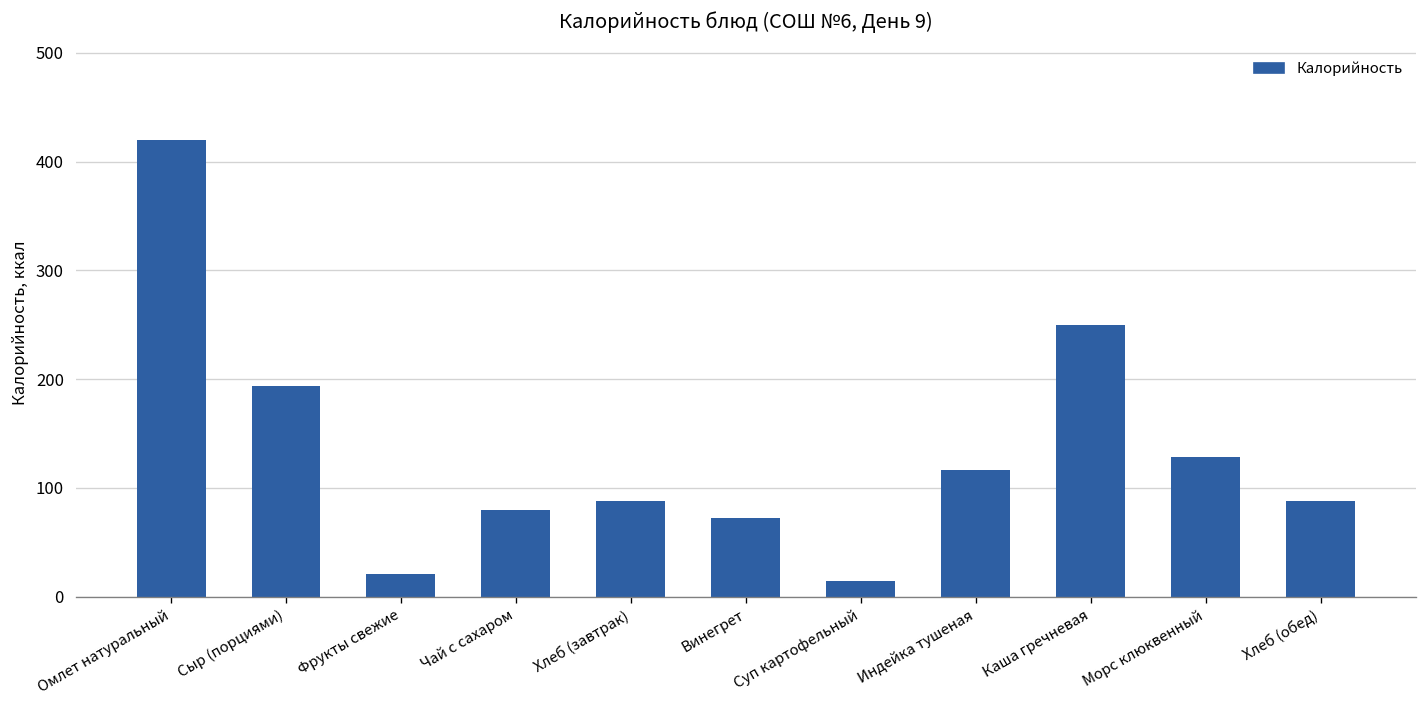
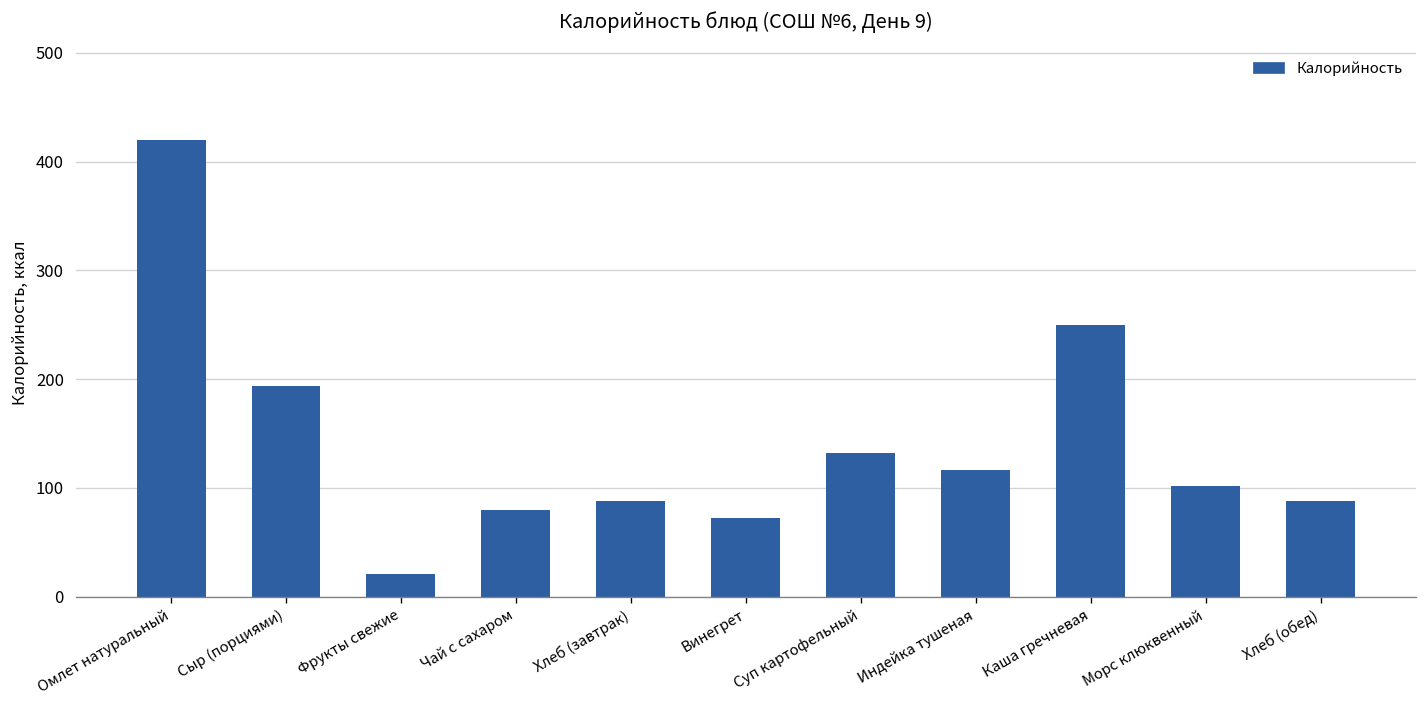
Суп картофельный: 10 -> 130
Морс клюквенный: 130 -> 100
